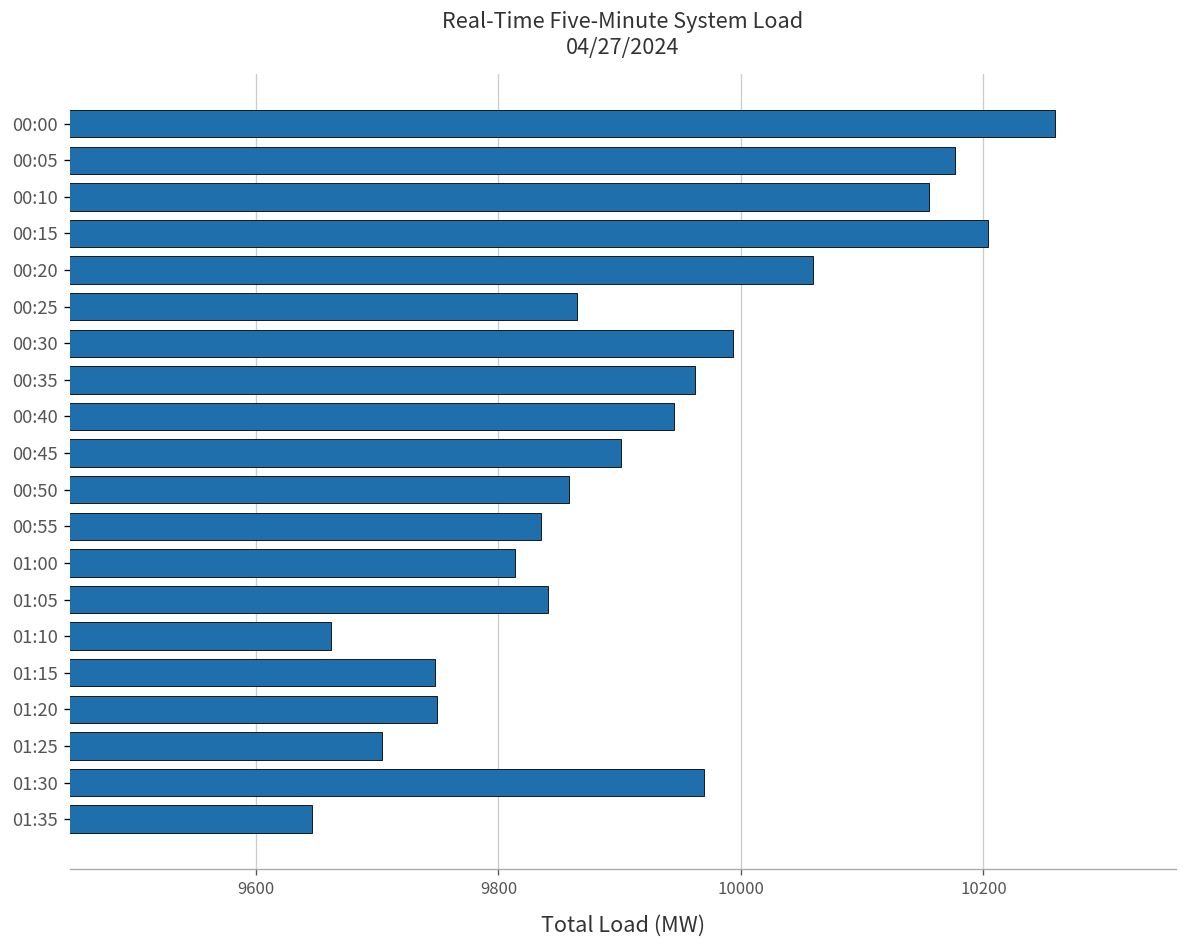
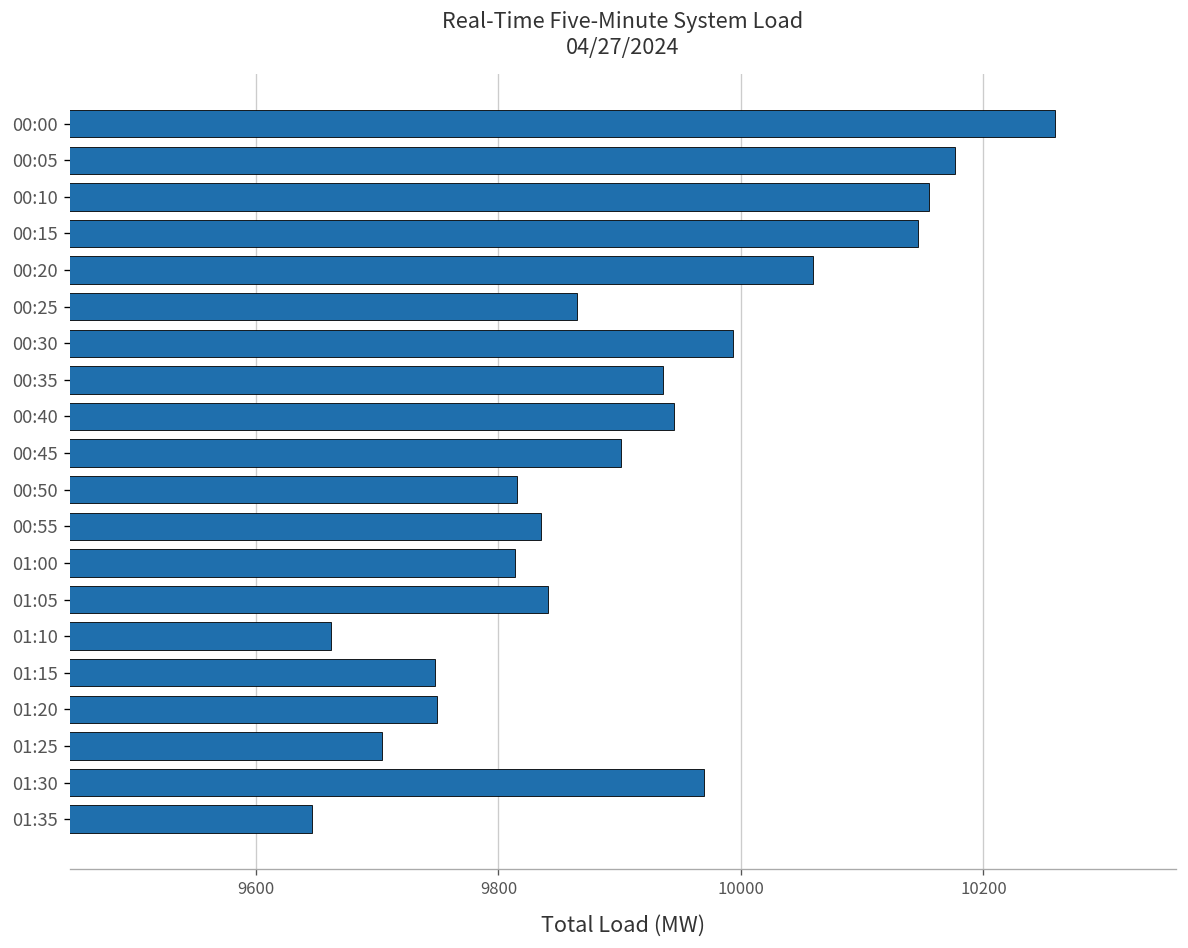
00:15: 10204 -> 10146
00:35: 9962 -> 9936
00:50: 9858 -> 9815
